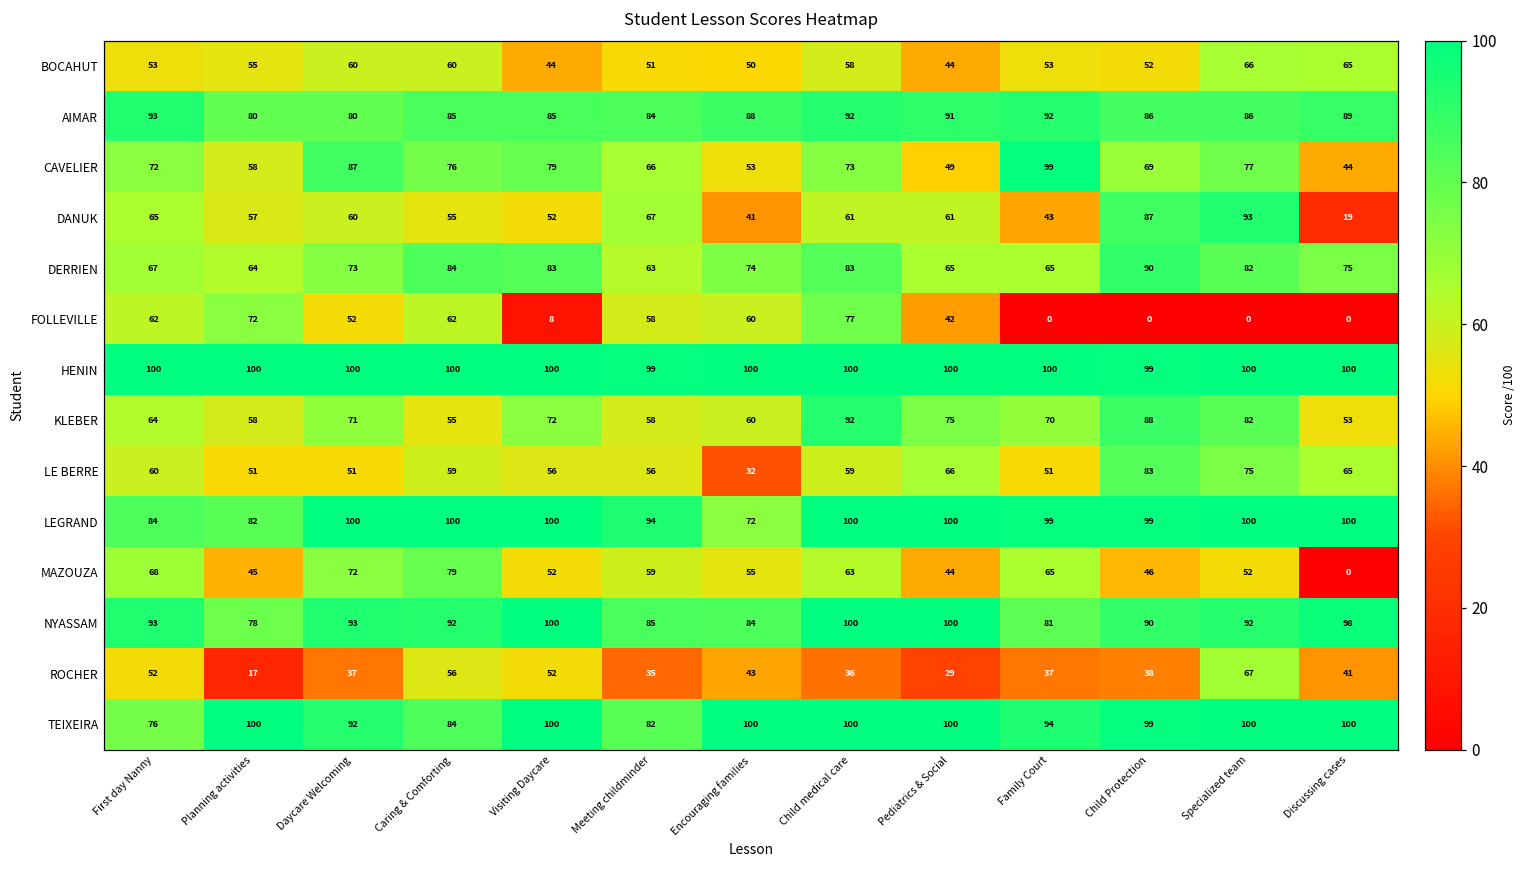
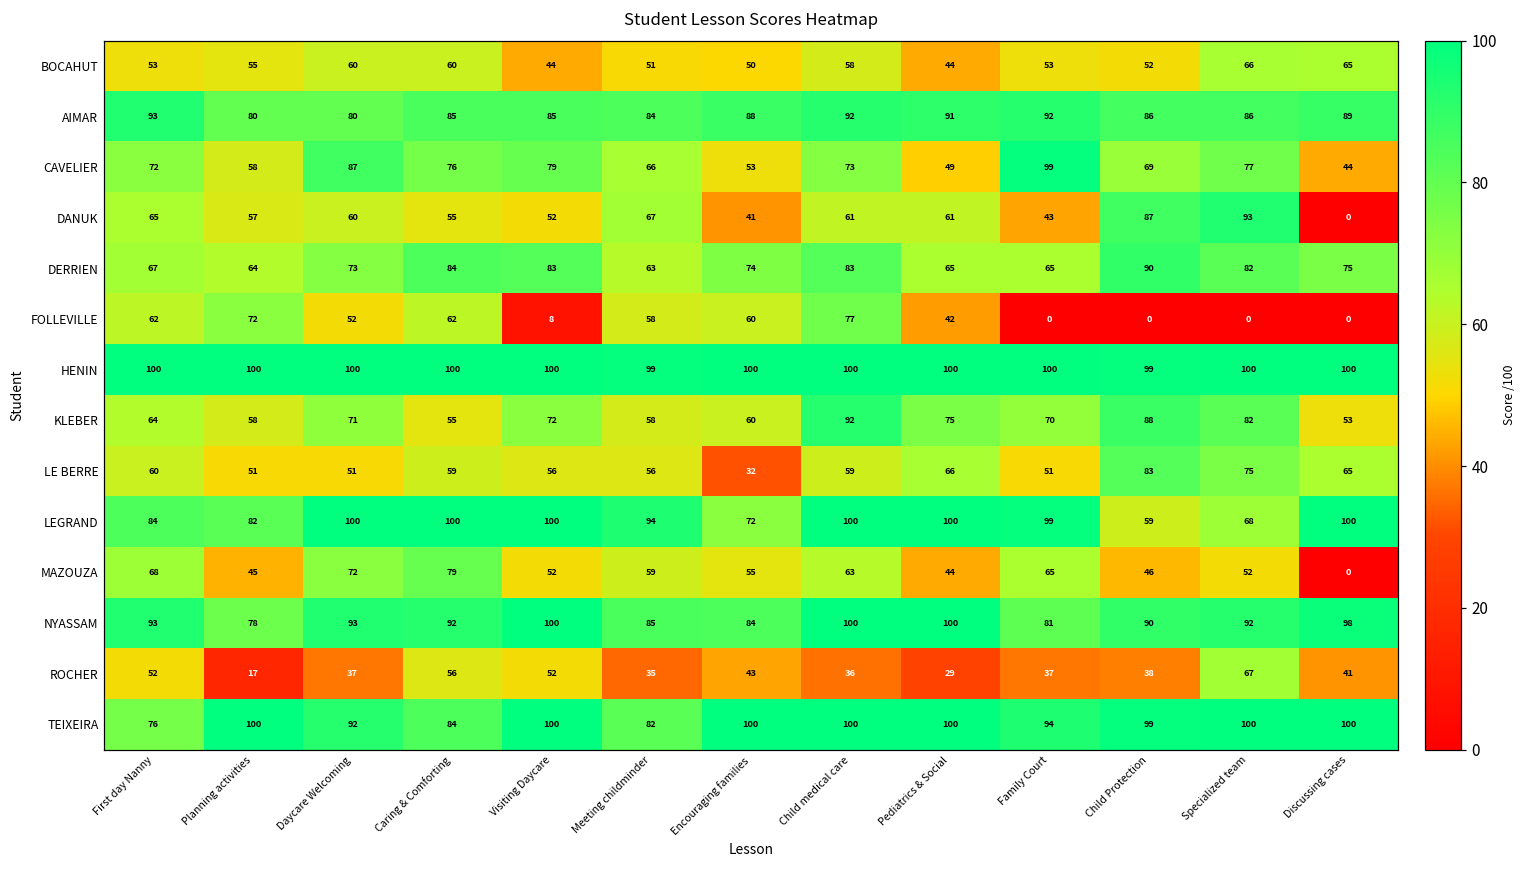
DANUK, Discussing cases: 19 -> 0
LEGRAND, Child Protection: 99 -> 59
LEGRAND, Specialized team: 100 -> 68
